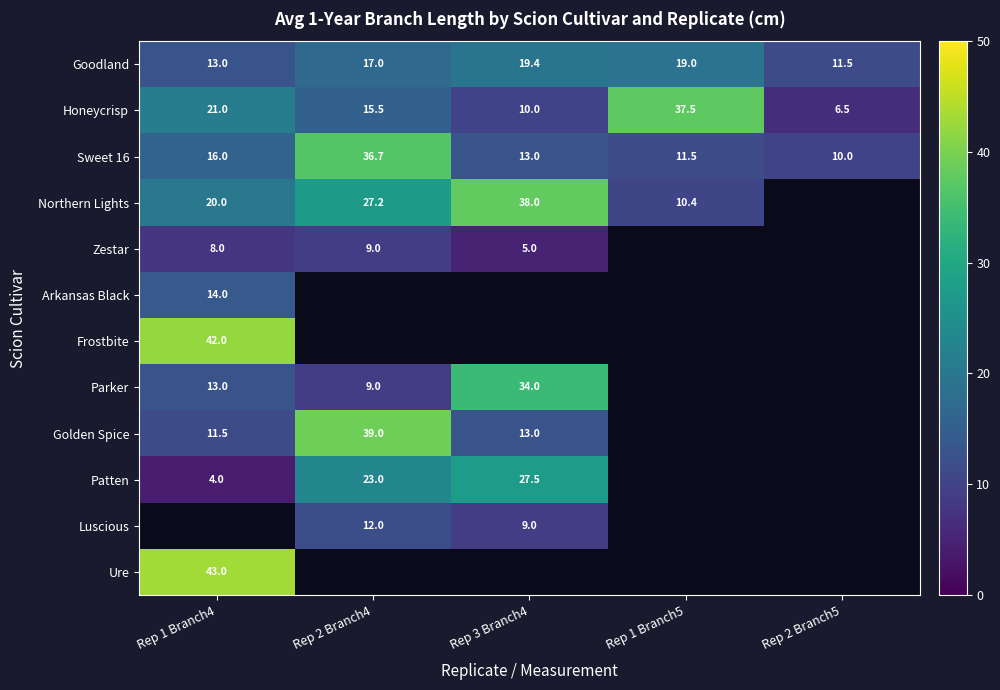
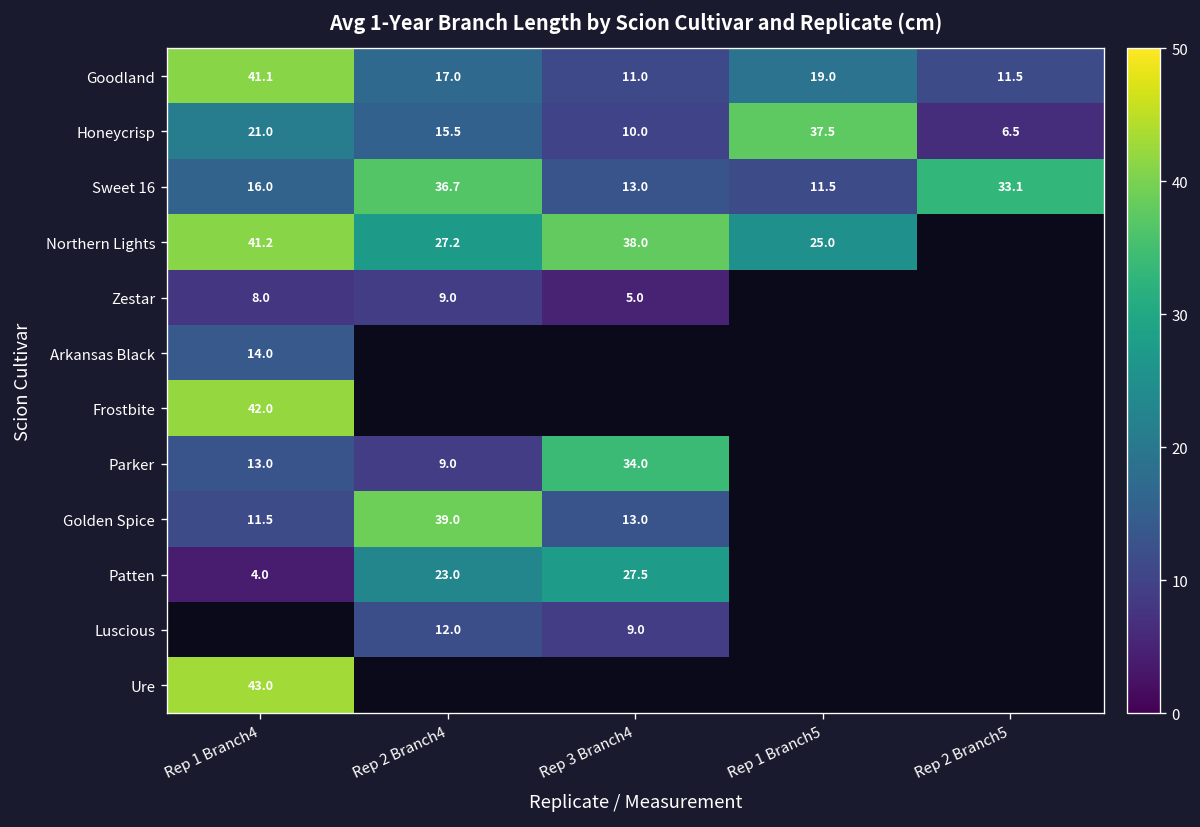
Goodland, Rep 1 Branch4: 13.0 -> 41.1
Goodland, Rep 3 Branch4: 19.4 -> 11.0
Sweet 16, Rep 2 Branch5: 10.0 -> 33.1
Northern Lights, Rep 1 Branch4: 20.0 -> 41.2
Northern Lights, Rep 1 Branch5: 10.4 -> 25.0
